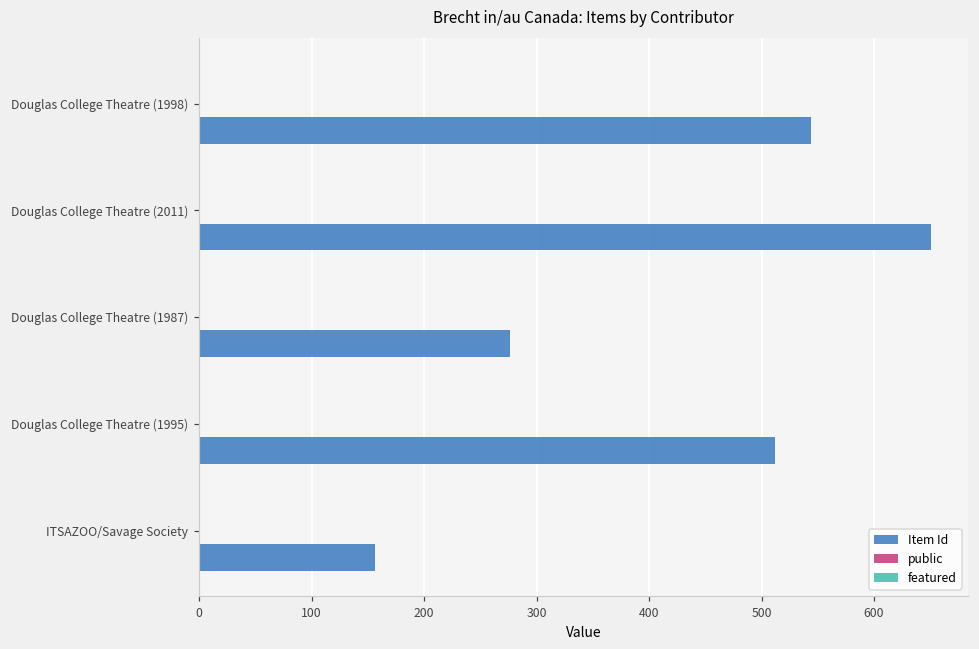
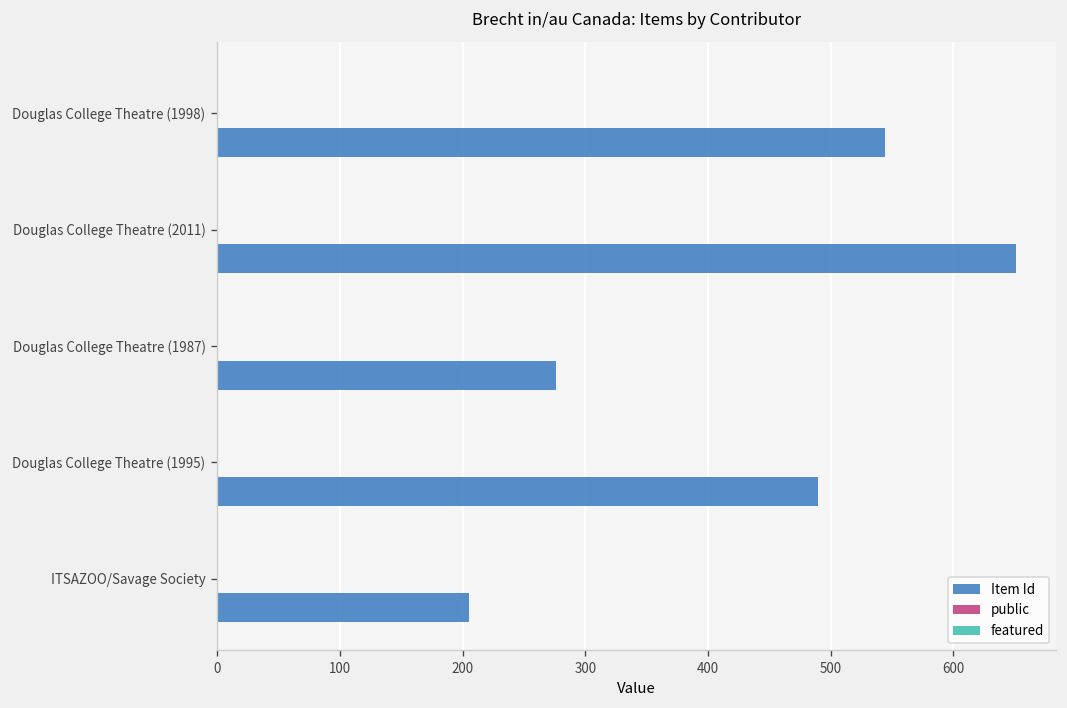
Item Id, Douglas College Theatre (1995): 512 -> 490
Item Id, ITSAZOO/Savage Society: 156 -> 205
